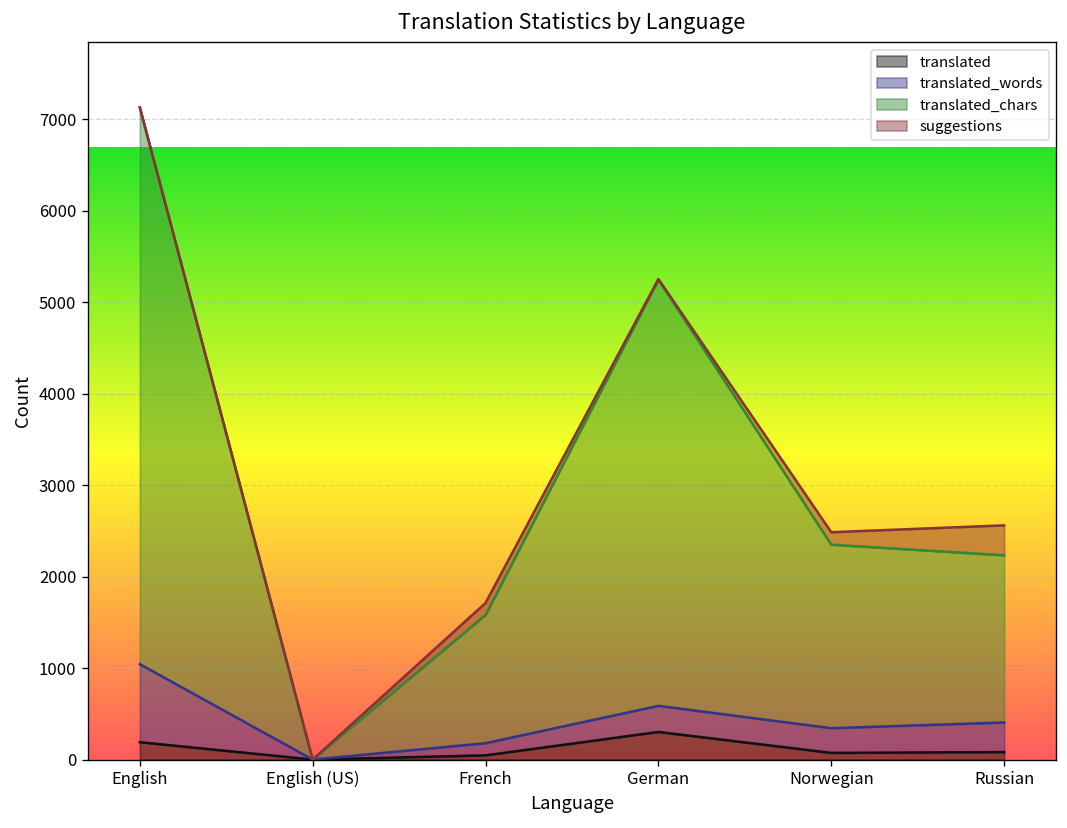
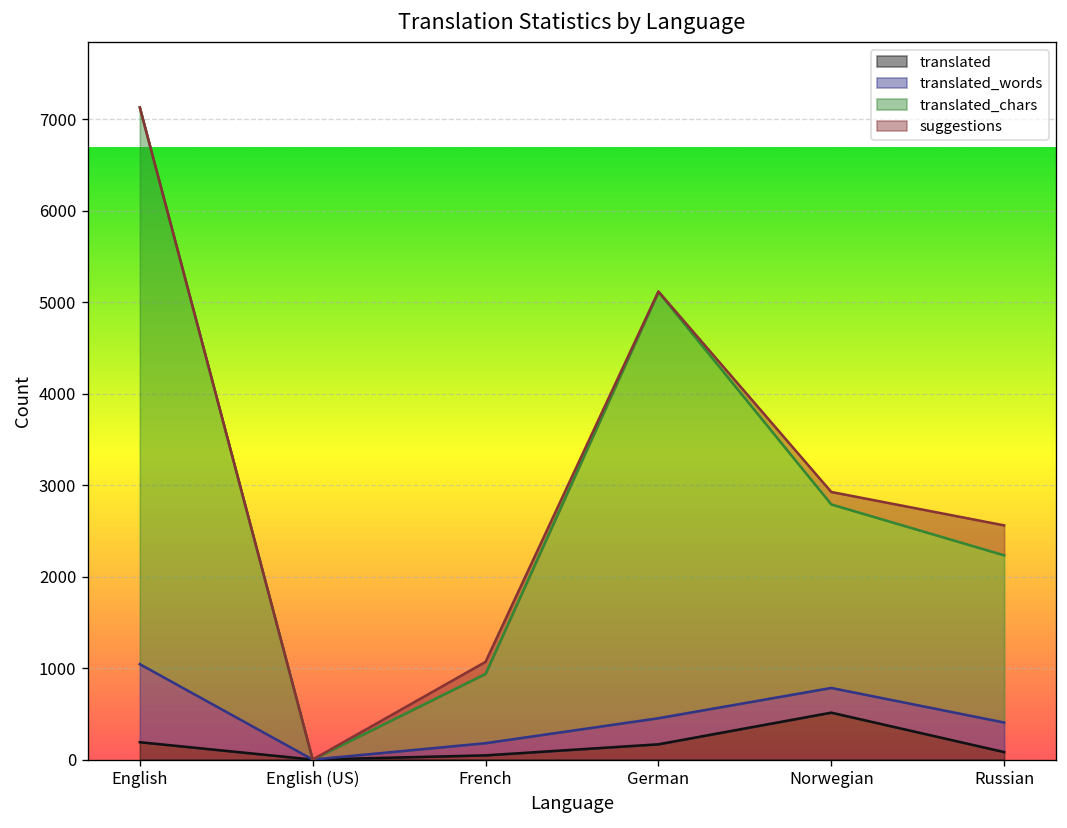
translated_chars, French: 1400 -> 800
translated, German: 300 -> 200
translated, Norwegian: 100 -> 500
